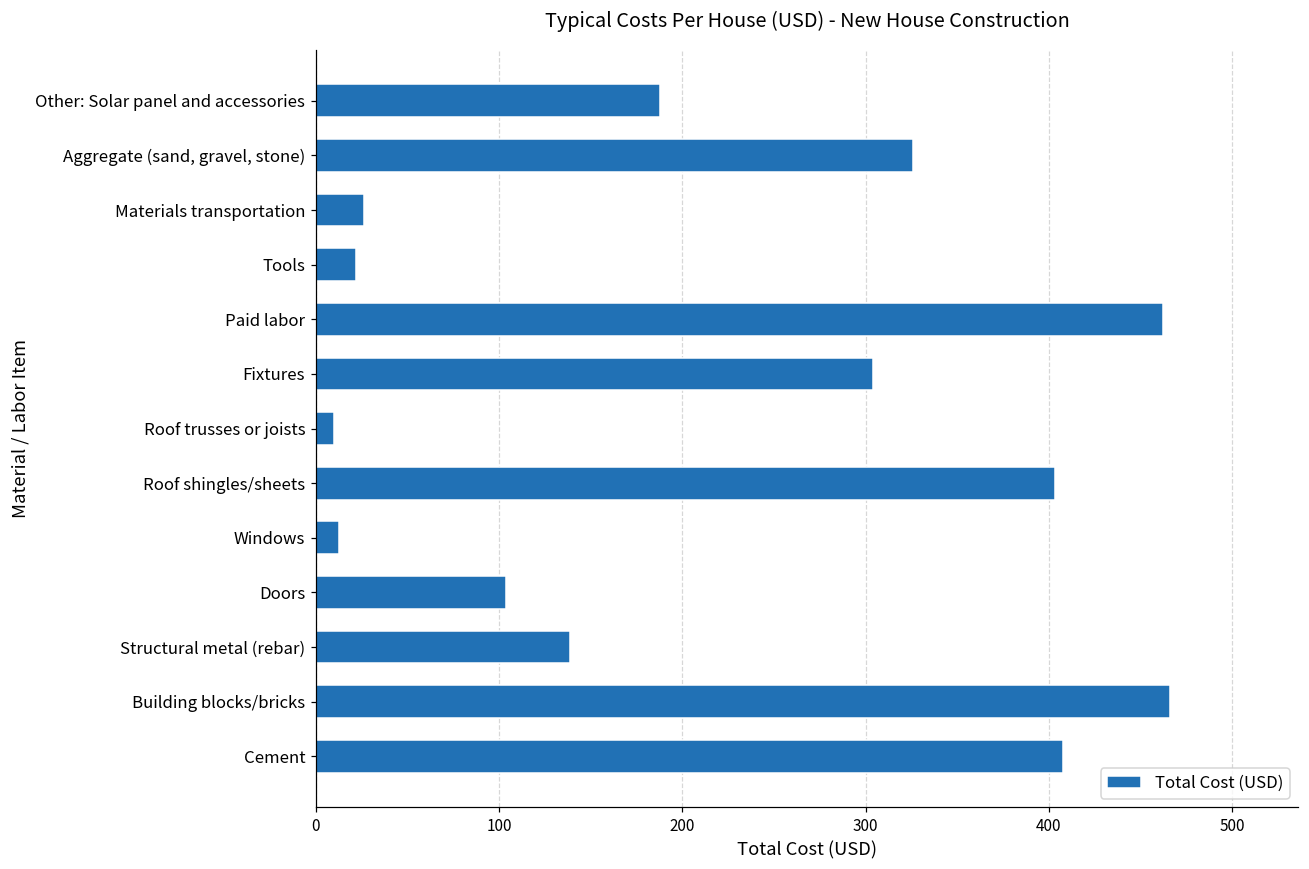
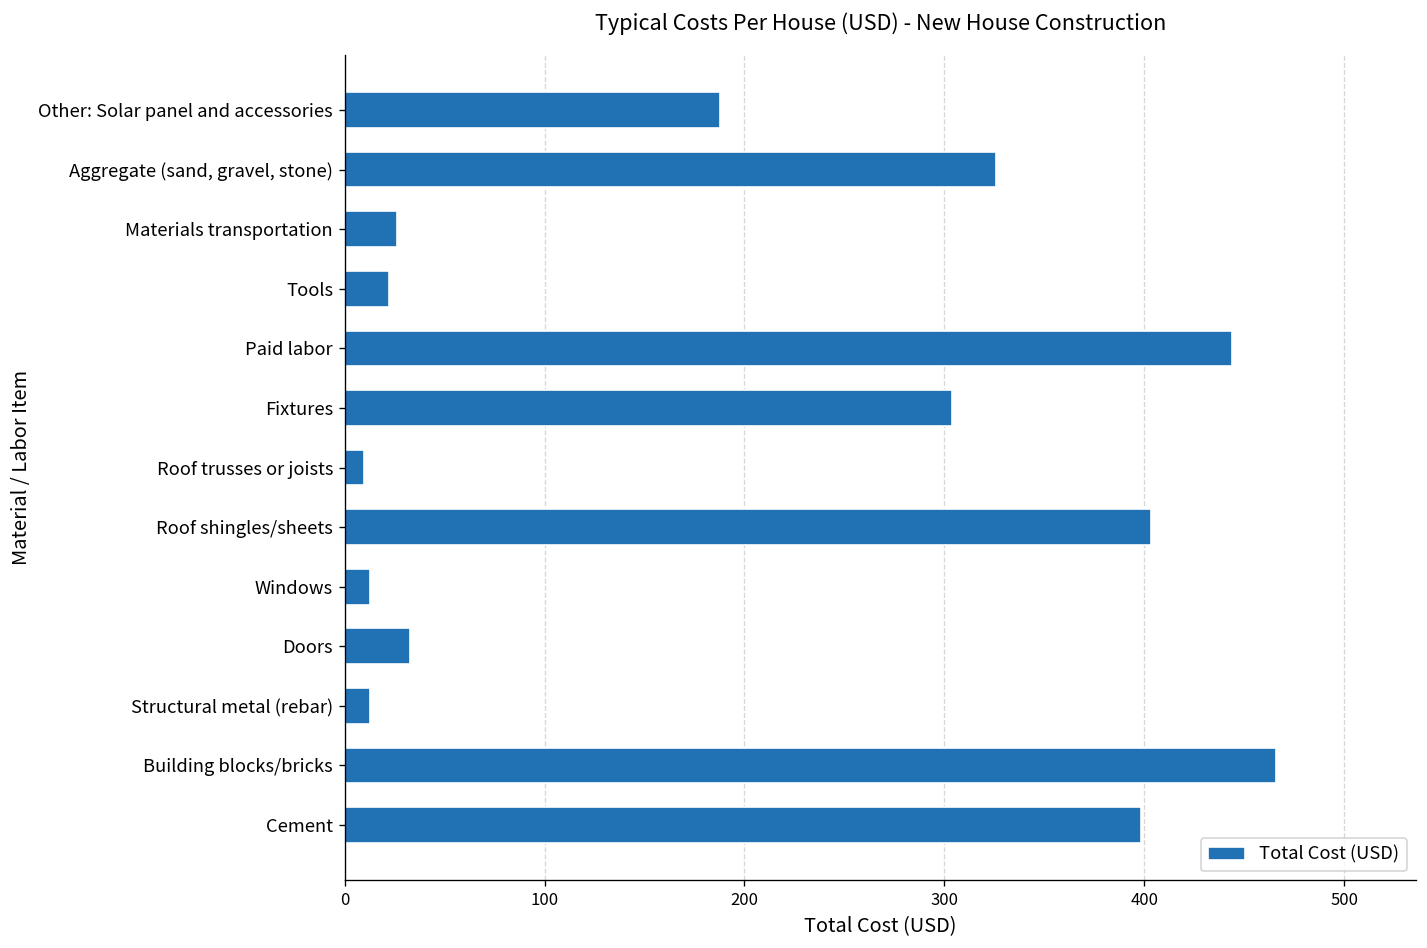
Paid labor: 462 -> 444
Doors: 104 -> 33
Structural metal (rebar): 139 -> 13
Cement: 408 -> 398
